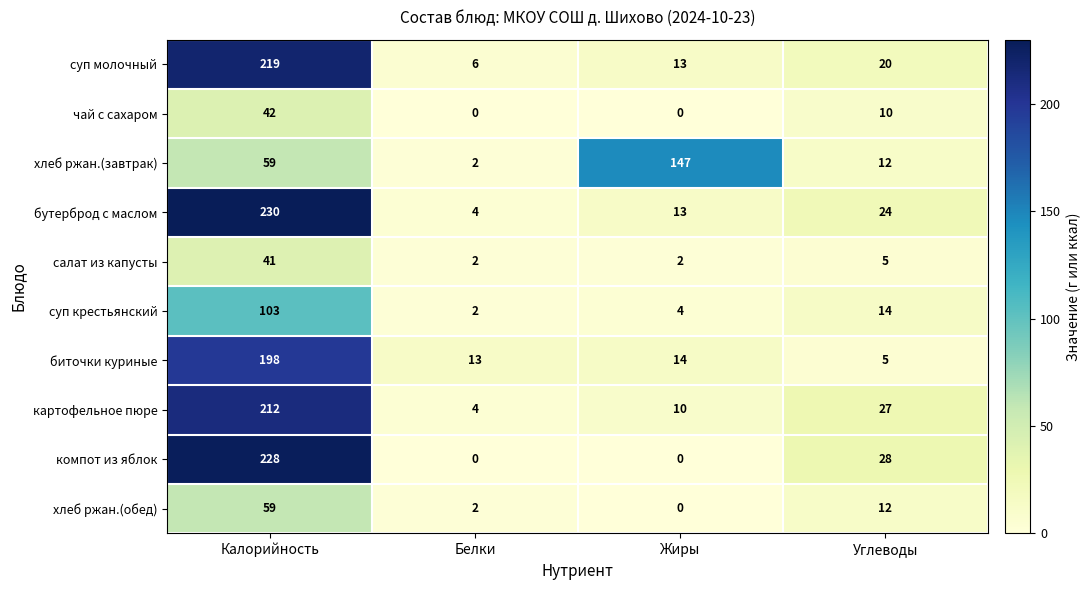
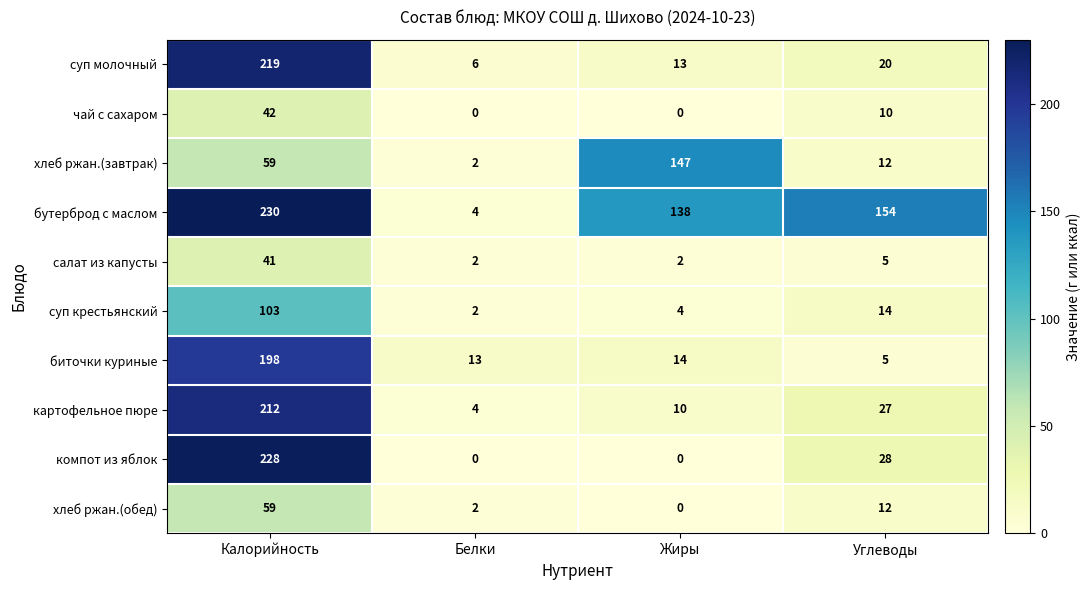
бутерброд с маслом, Жиры: 13 -> 138
бутерброд с маслом, Углеводы: 24 -> 154
